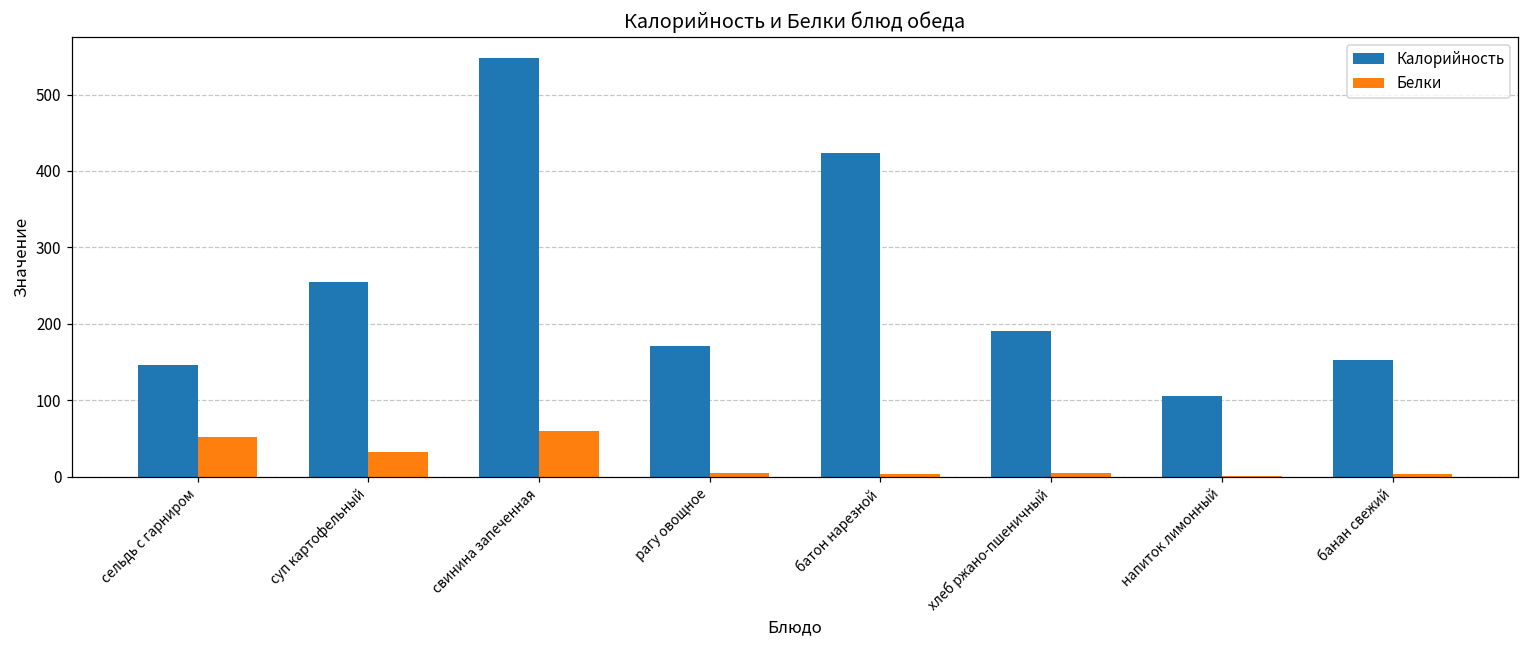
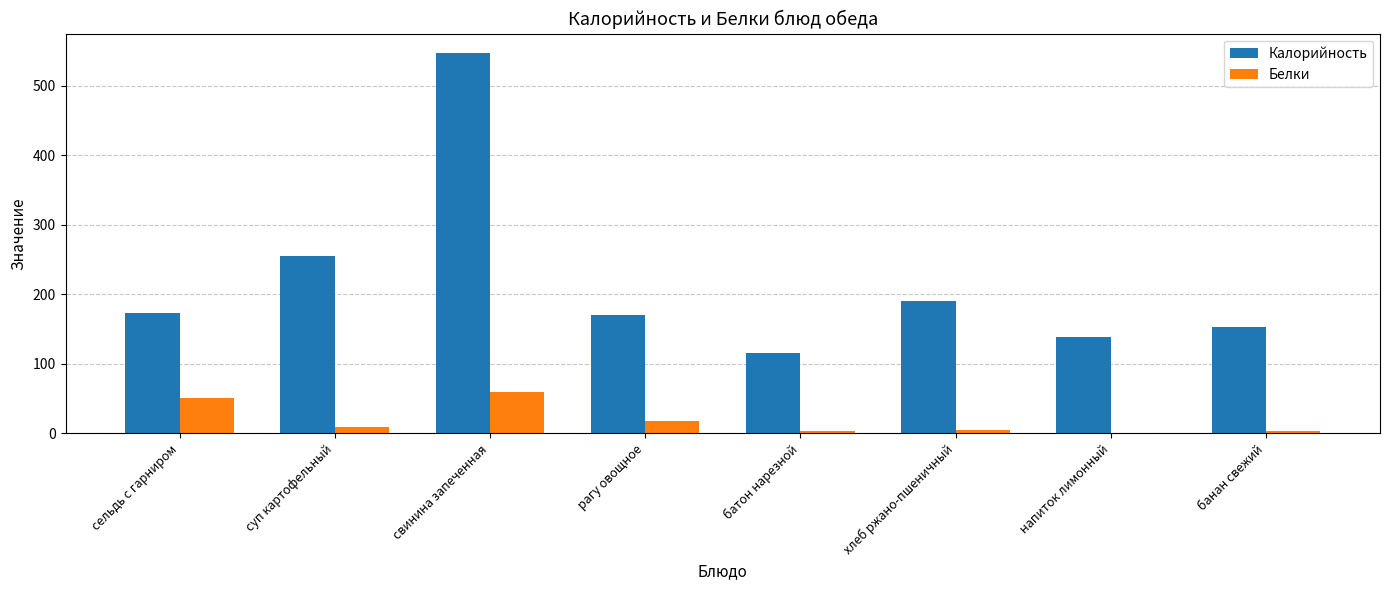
Калорийность, сельдь с гарниром: 150 -> 170
Белки, суп картофельный: 30 -> 10
Белки, рагу овощное: 0 -> 20
Калорийность, батон нарезной: 420 -> 120
Калорийность, напиток лимонный: 110 -> 140
